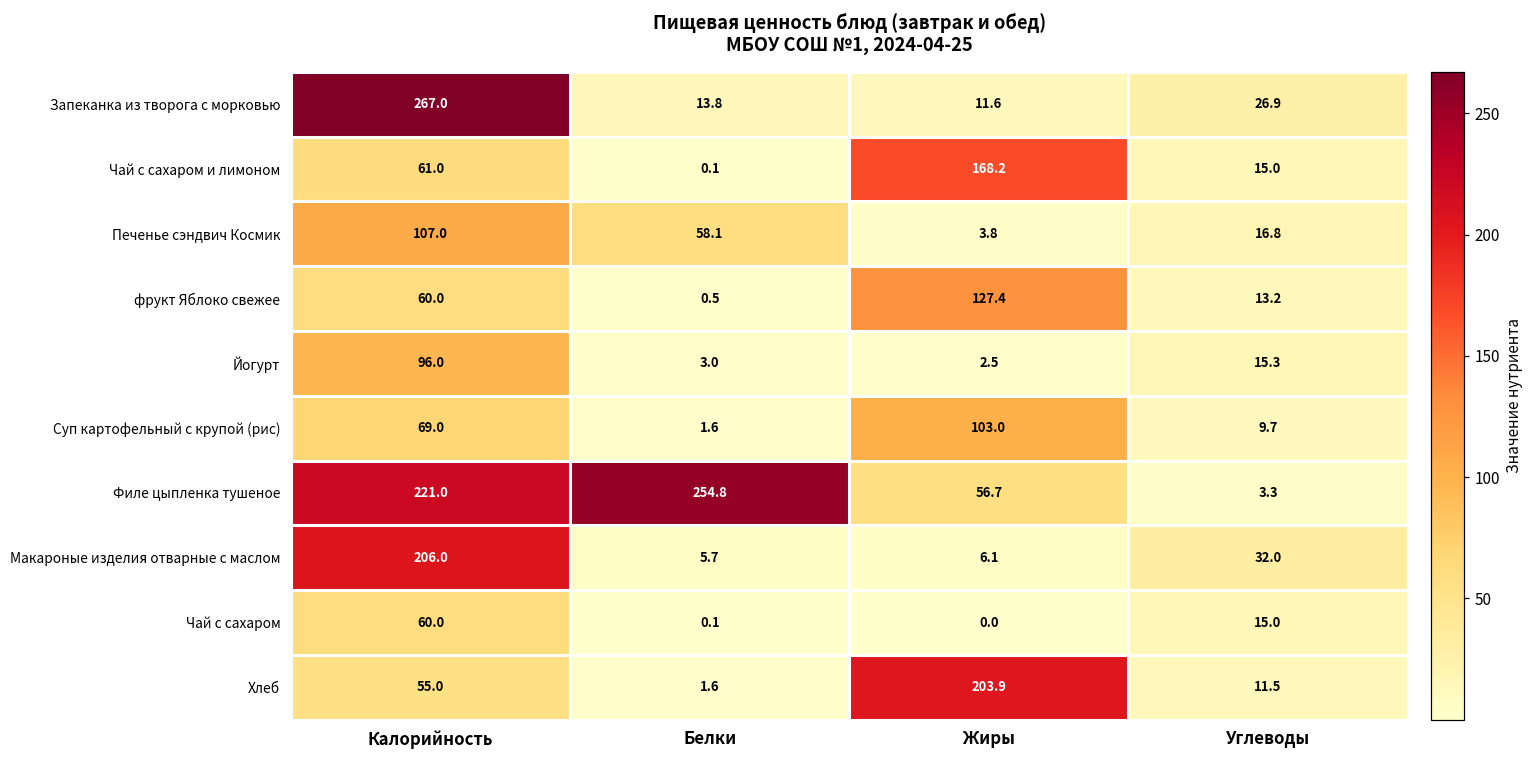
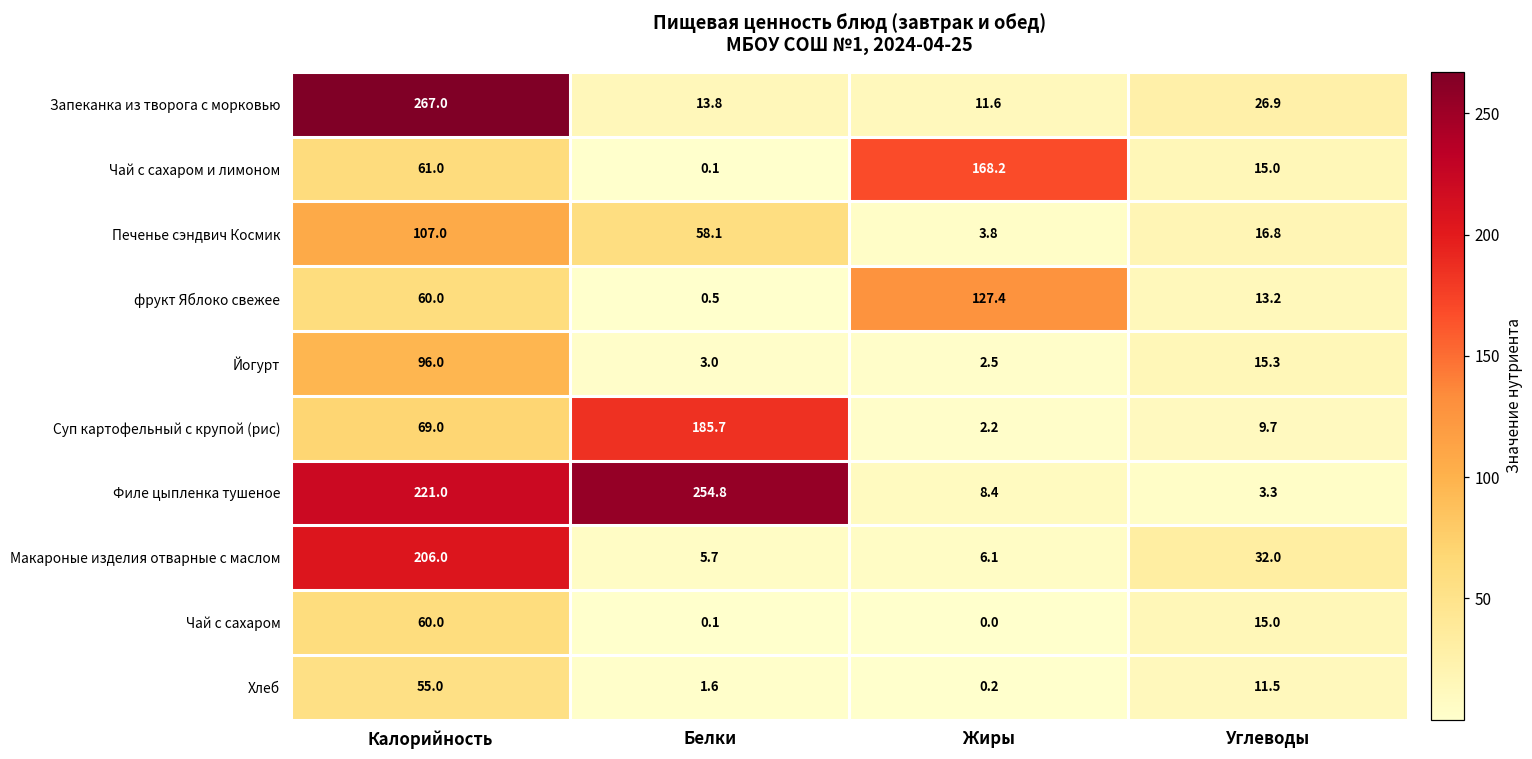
Суп картофельный с крупой (рис), Белки: 1.6 -> 185.7
Суп картофельный с крупой (рис), Жиры: 103.0 -> 2.2
Филе цыпленка тушеное, Жиры: 56.7 -> 8.4
Хлеб, Жиры: 203.9 -> 0.2
